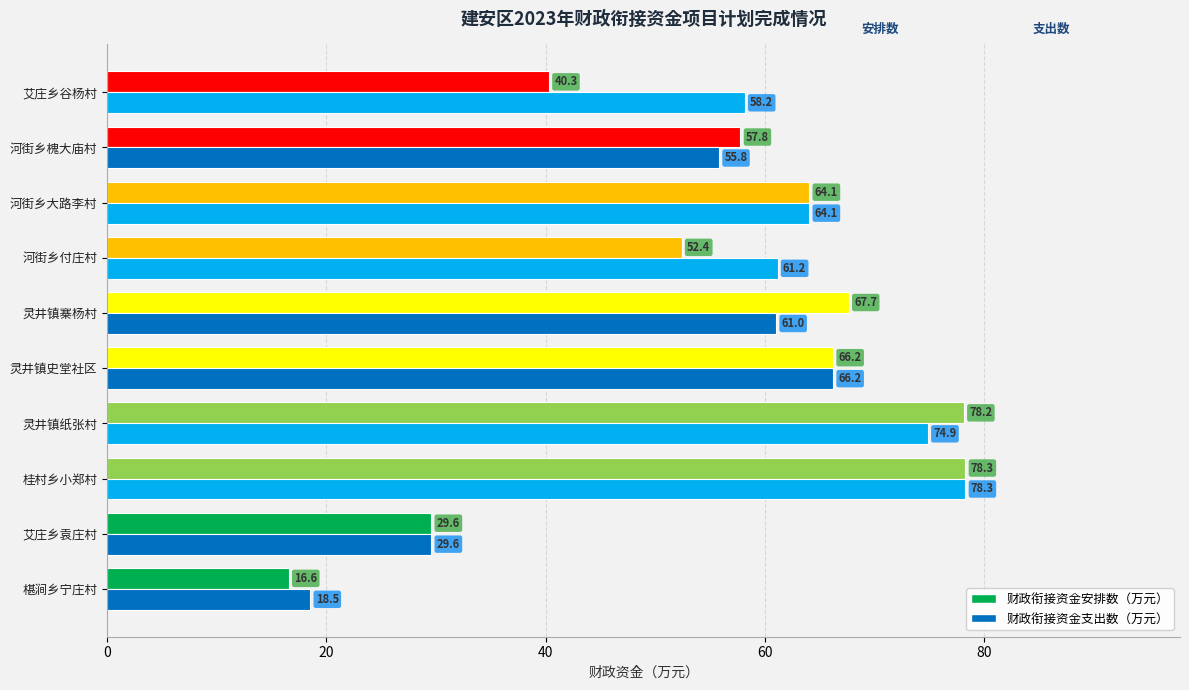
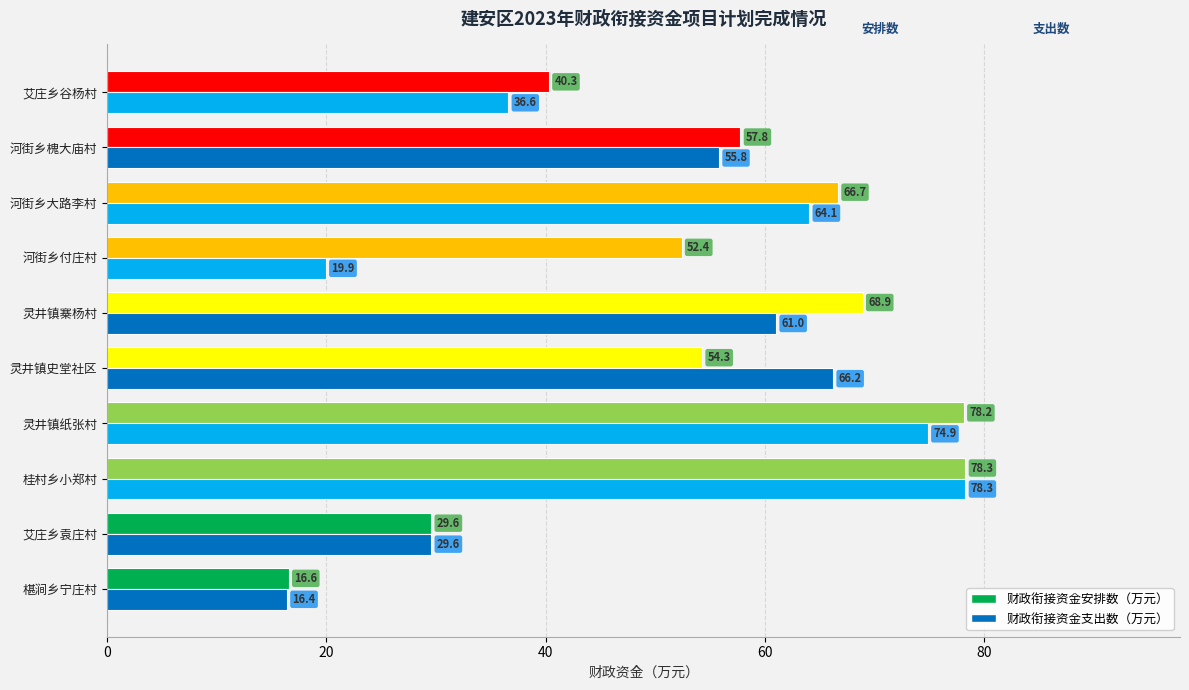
财政衔接资金支出数（万元）, 艾庄乡谷杨村: 58.2 -> 36.6
财政衔接资金安排数（万元）, 河街乡大路李村: 64.1 -> 66.7
财政衔接资金支出数（万元）, 河街乡付庄村: 61.2 -> 19.9
财政衔接资金安排数（万元）, 灵井镇寨杨村: 67.7 -> 68.9
财政衔接资金安排数（万元）, 灵井镇史堂社区: 66.2 -> 54.3
财政衔接资金支出数（万元）, 椹涧乡宁庄村: 18.5 -> 16.4
